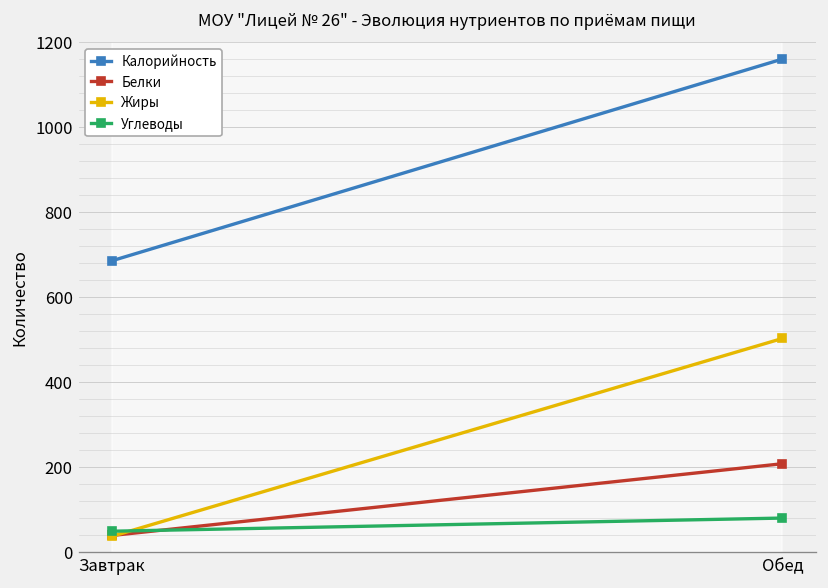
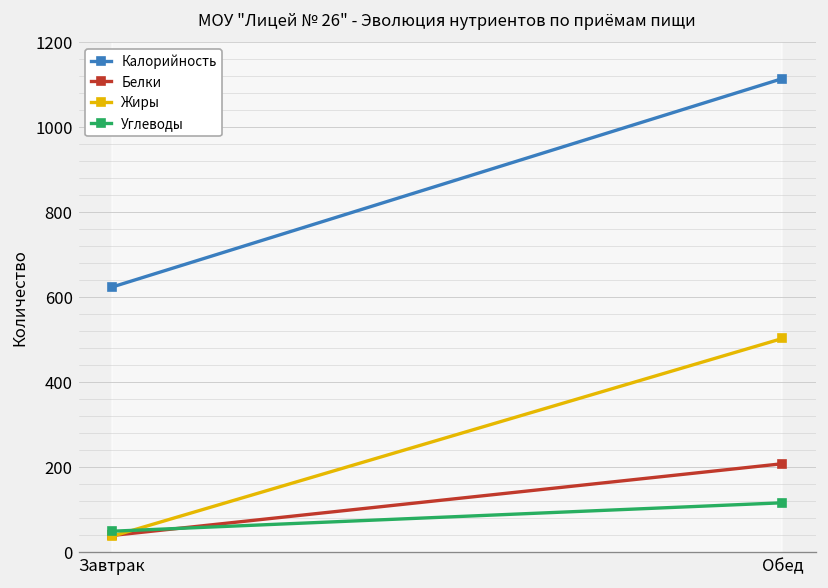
Калорийность, Завтрак: 690 -> 620
Калорийность, Обед: 1160 -> 1120
Углеводы, Обед: 80 -> 120
